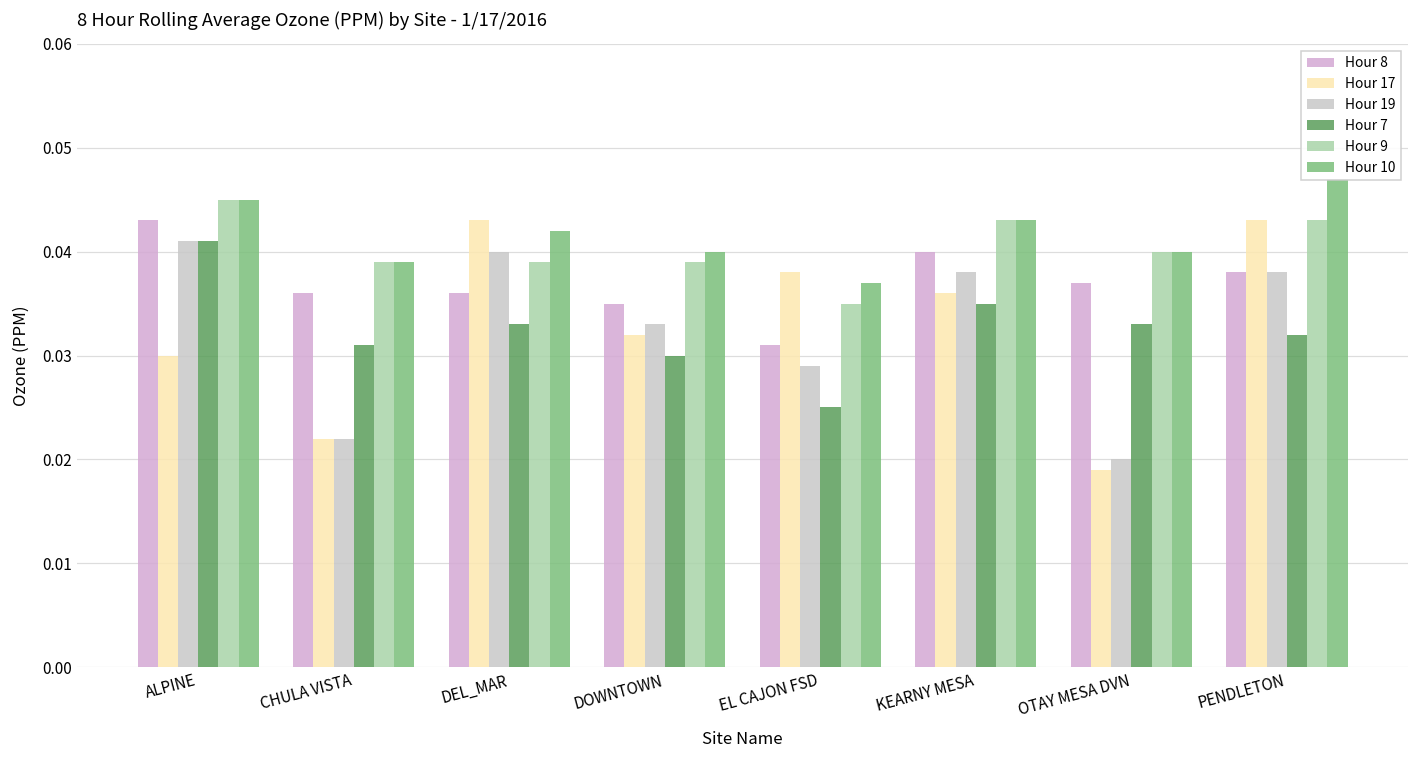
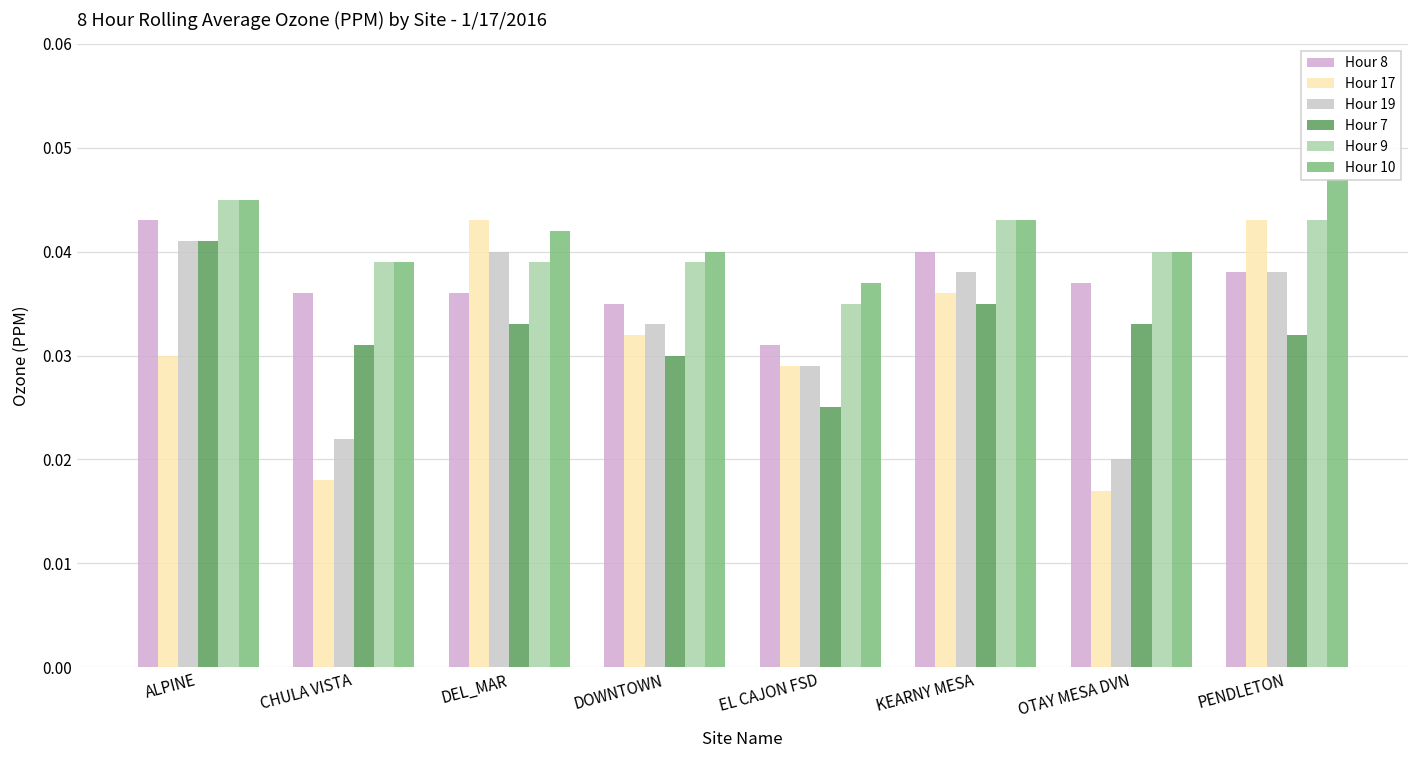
Hour 17, CHULA VISTA: 0.022 -> 0.018
Hour 17, EL CAJON FSD: 0.038 -> 0.029
Hour 17, OTAY MESA DVN: 0.019 -> 0.017
